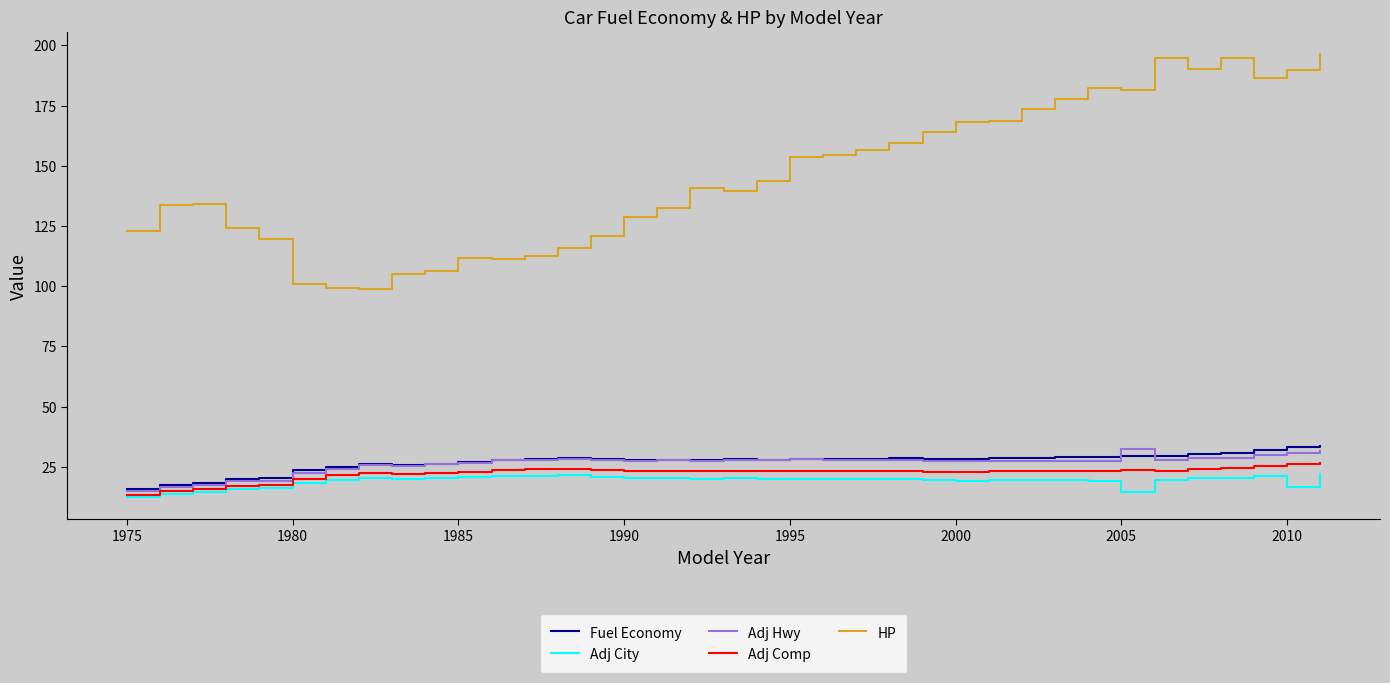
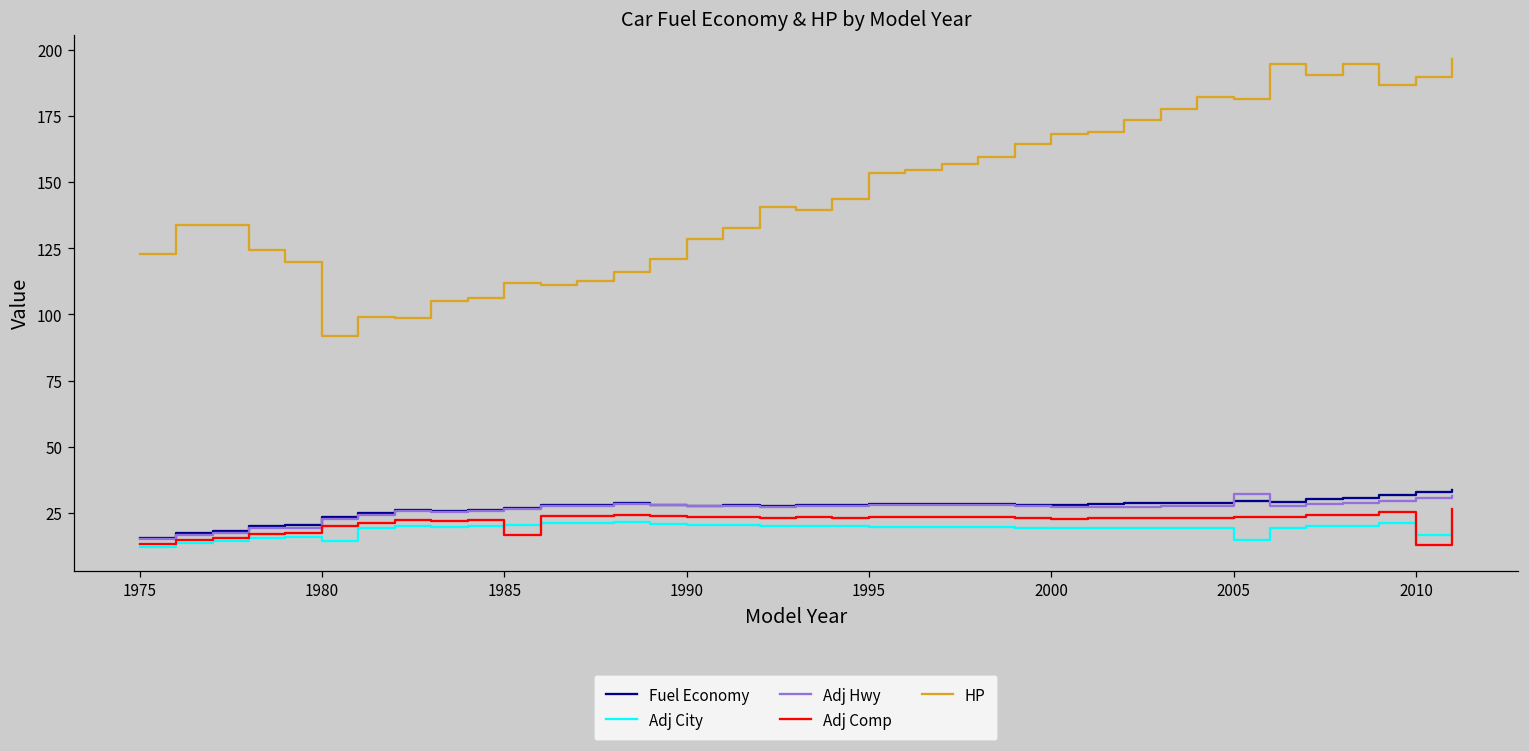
Adj City, 1980: 18 -> 14
HP, 1980: 101 -> 92
Adj Comp, 1985: 23 -> 17
Adj Comp, 2010: 26 -> 13
